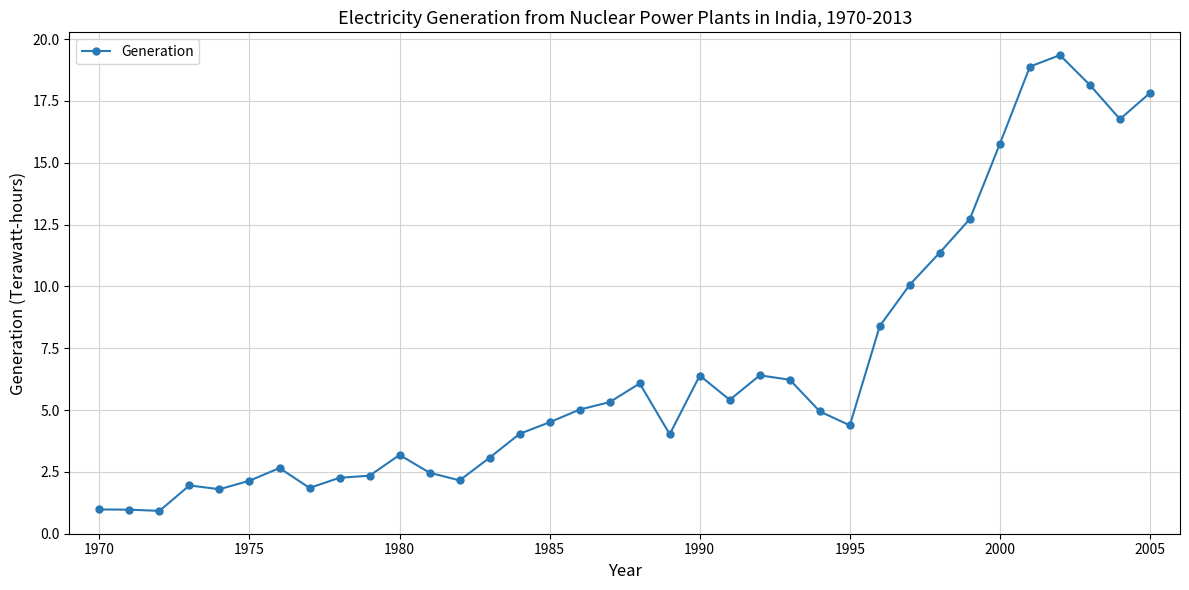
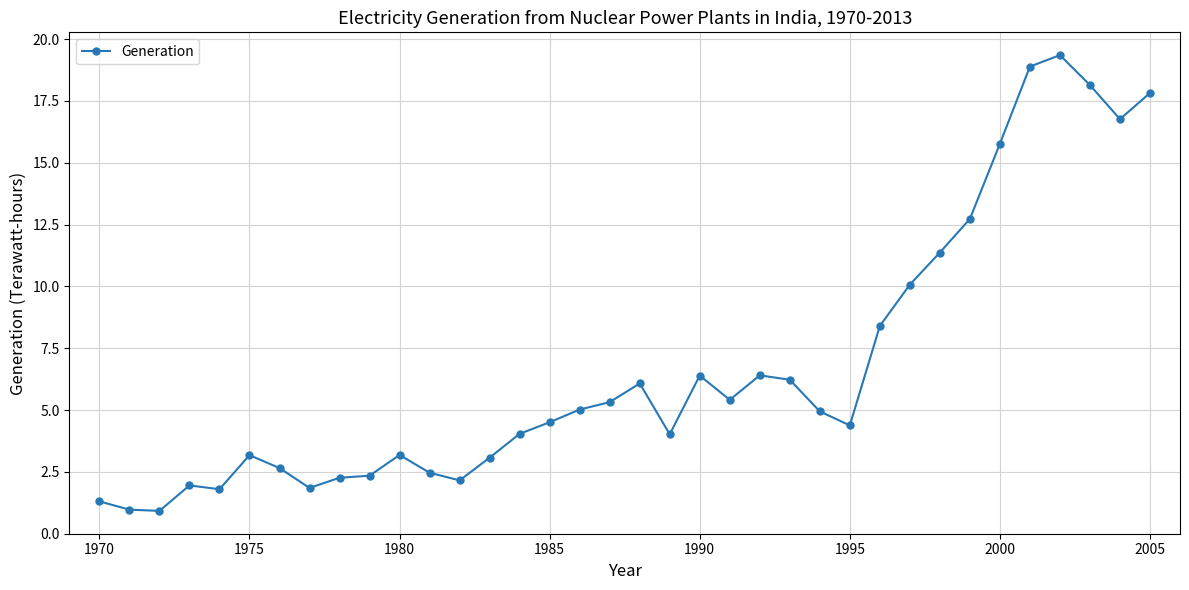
1970: 1.0 -> 1.3
1975: 2.1 -> 3.2
